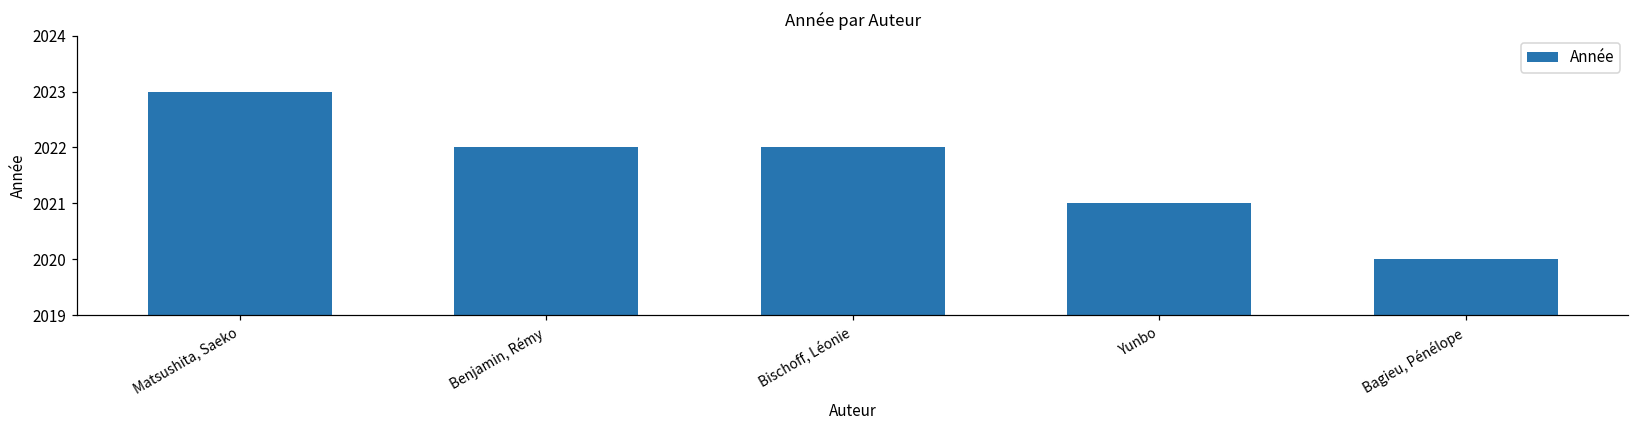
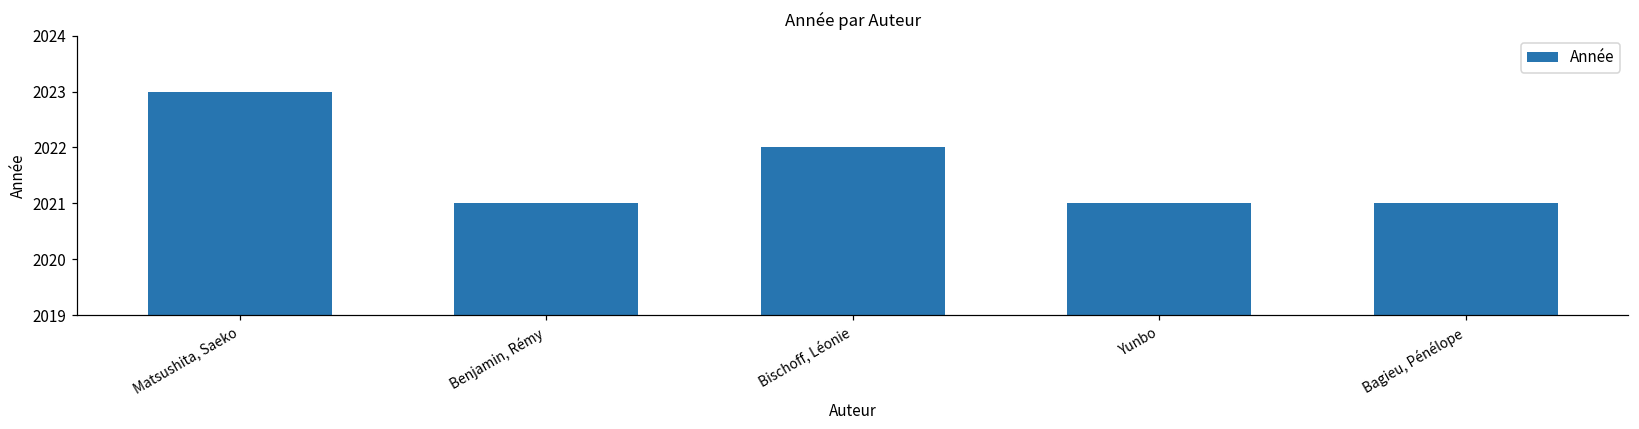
Benjamin, Rémy: 2022 -> 2021
Bagieu, Pénélope: 2020 -> 2021
